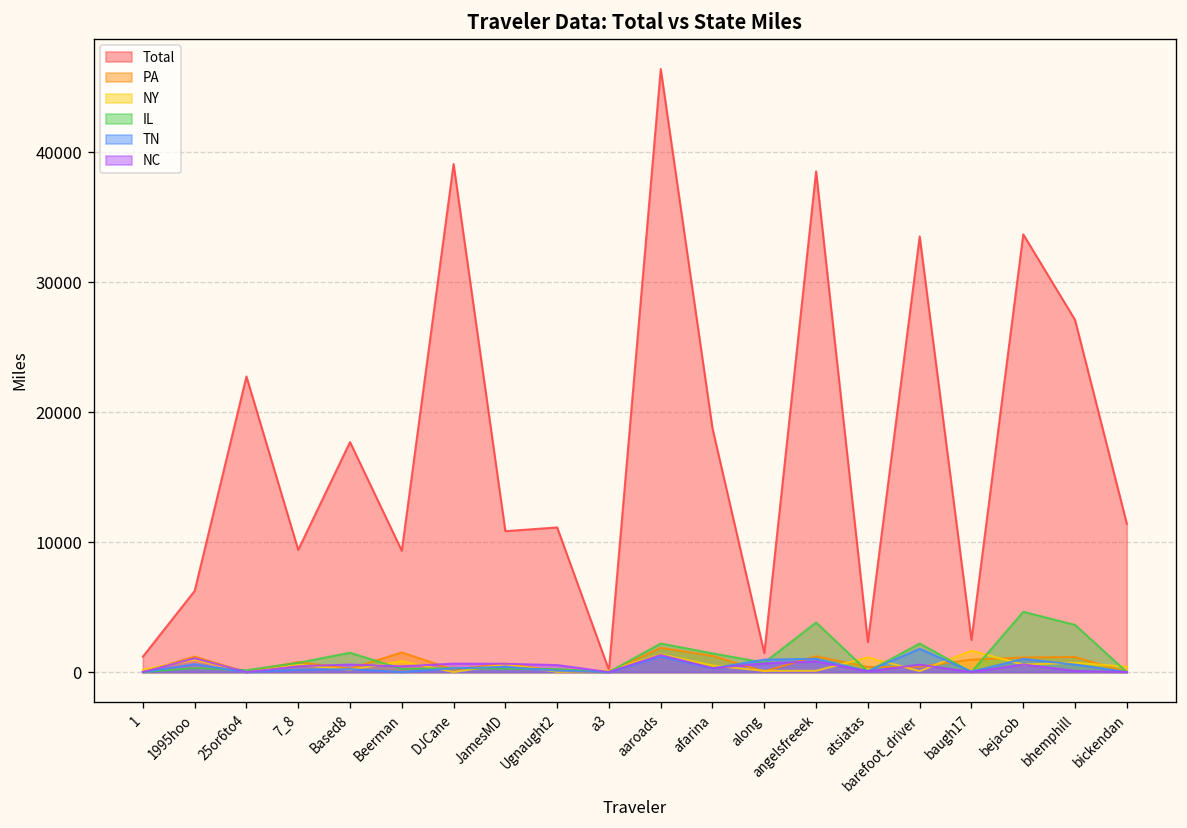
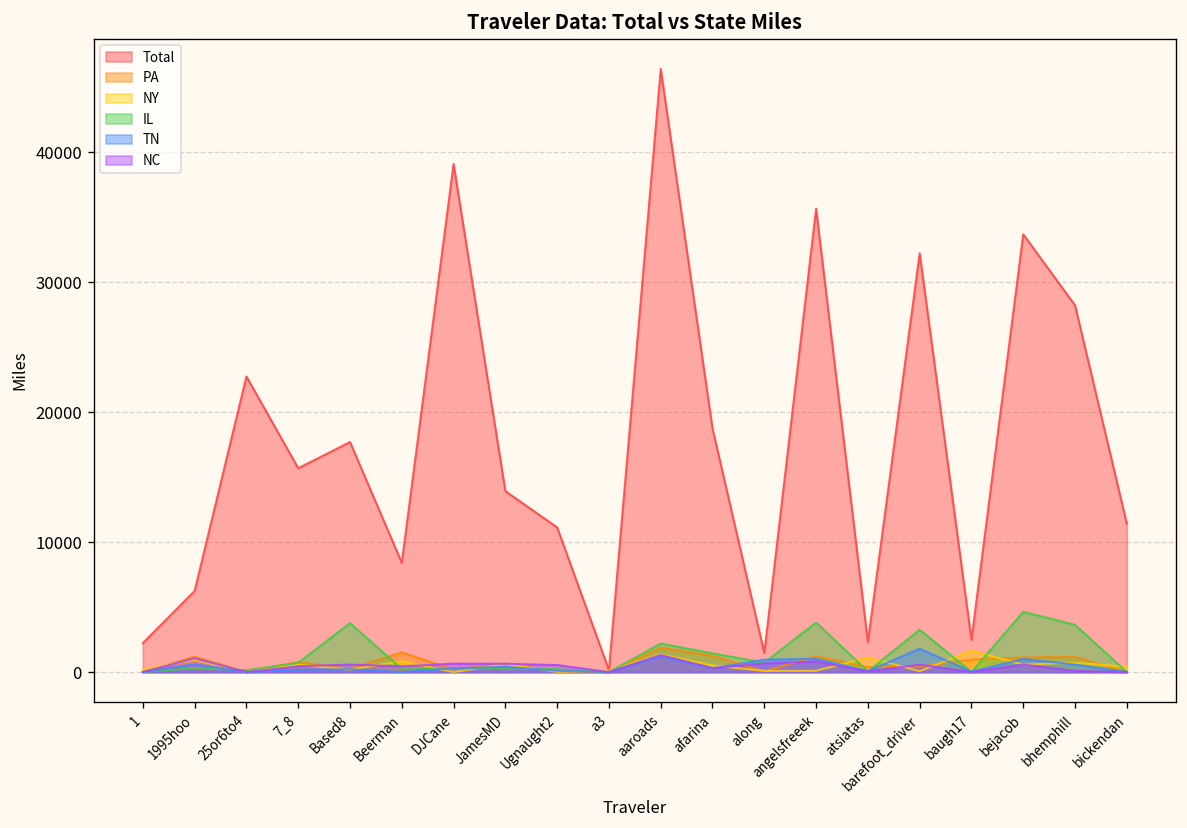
Total, 1: 1200 -> 2200
Total, 7_8: 9400 -> 15700
IL, Based8: 1500 -> 3800
Total, Beerman: 9300 -> 8400
Total, JamesMD: 10800 -> 13900
Total, angelsfreeek: 38500 -> 35700
Total, barefoot_driver: 33500 -> 32200
IL, barefoot_driver: 2200 -> 3300
Total, bhemphill: 27100 -> 28200
